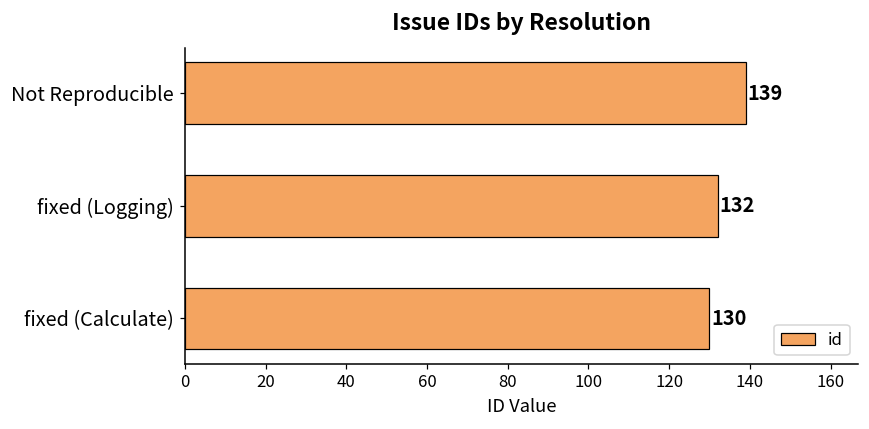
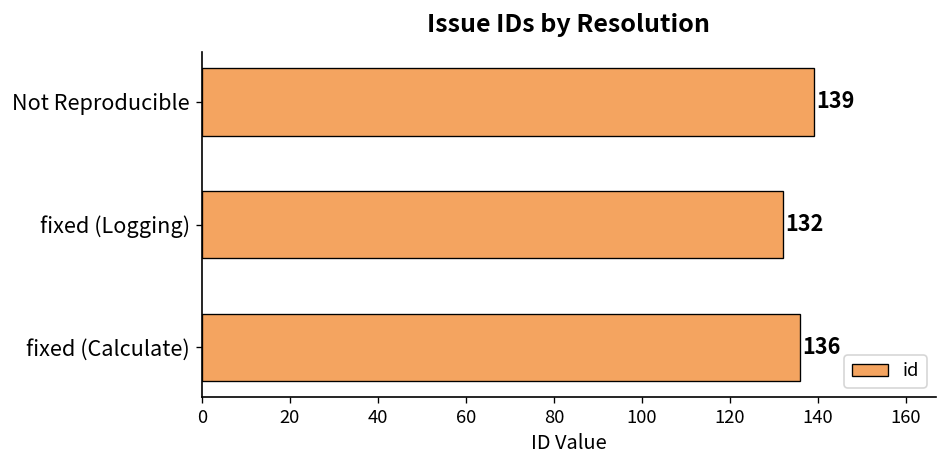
fixed (Calculate): 130 -> 136
